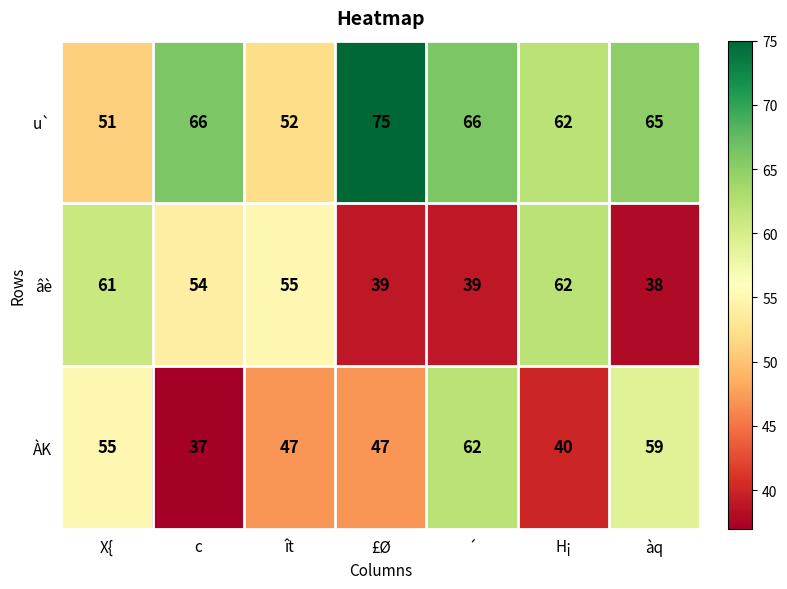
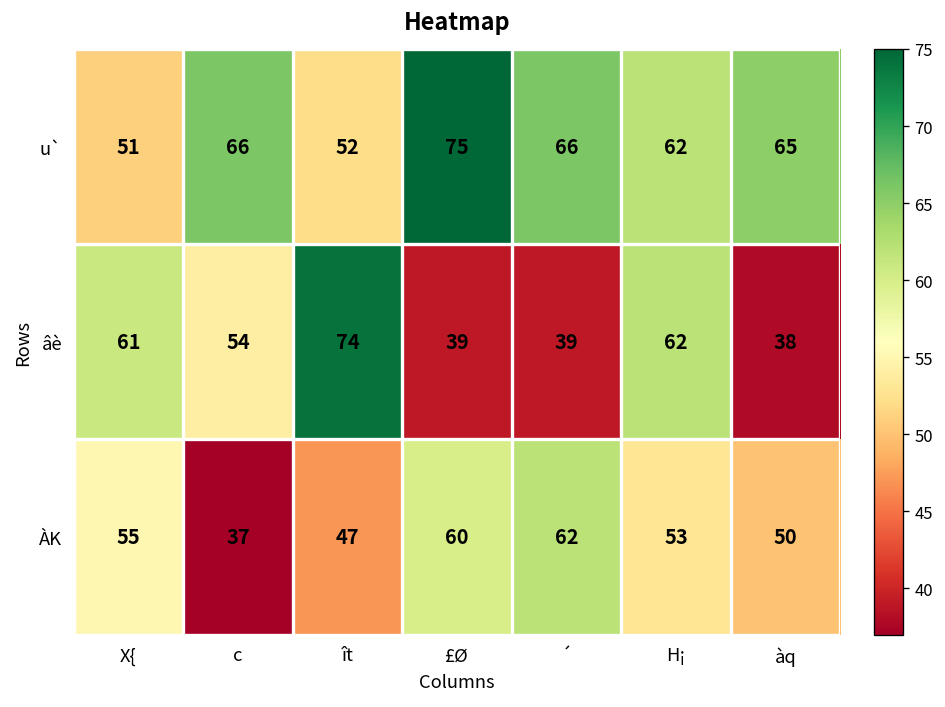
âè, ît: 55 -> 74
ÀK, £Ø: 47 -> 60
ÀK, H¡: 40 -> 53
ÀK, àq: 59 -> 50
